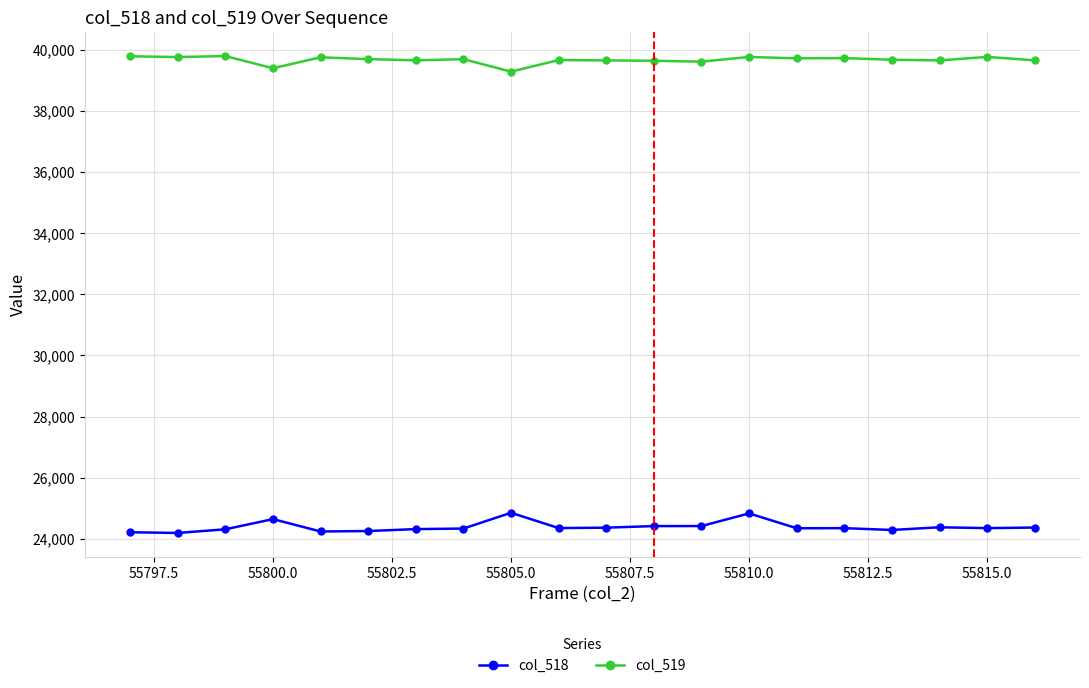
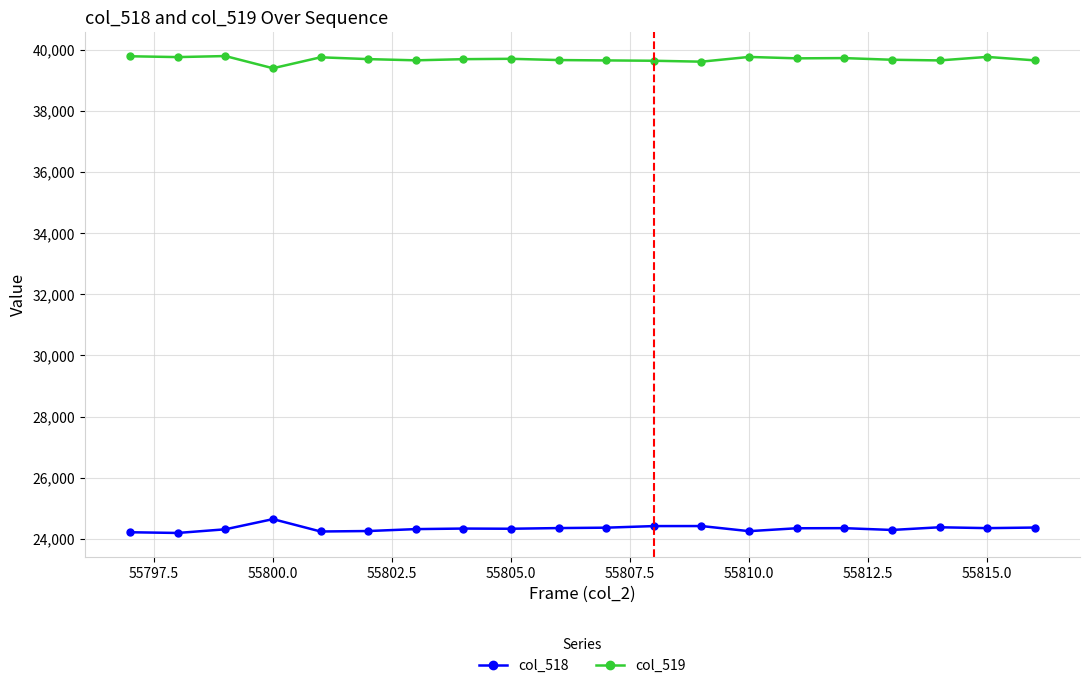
col_518, 55805.0: 24,900 -> 24,300
col_519, 55805.0: 39,300 -> 39,700
col_518, 55810.0: 24,800 -> 24,200
